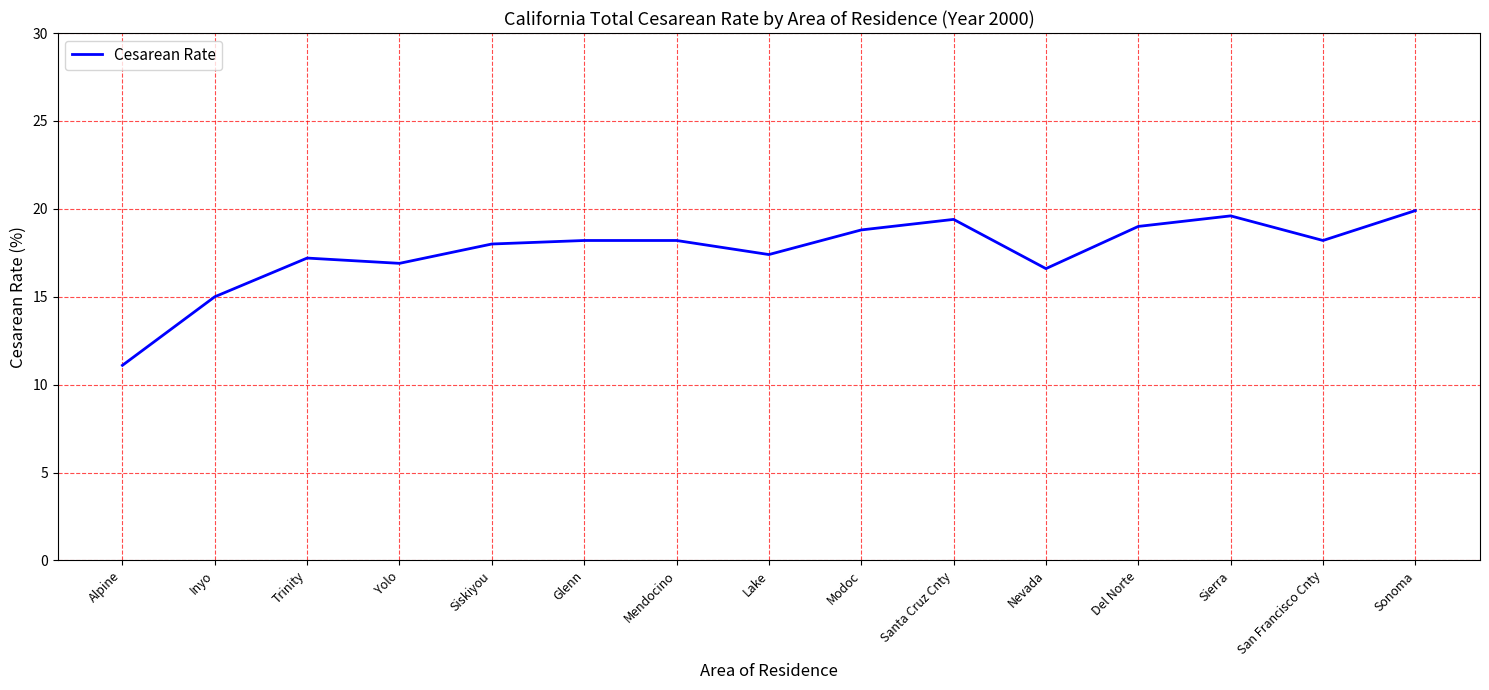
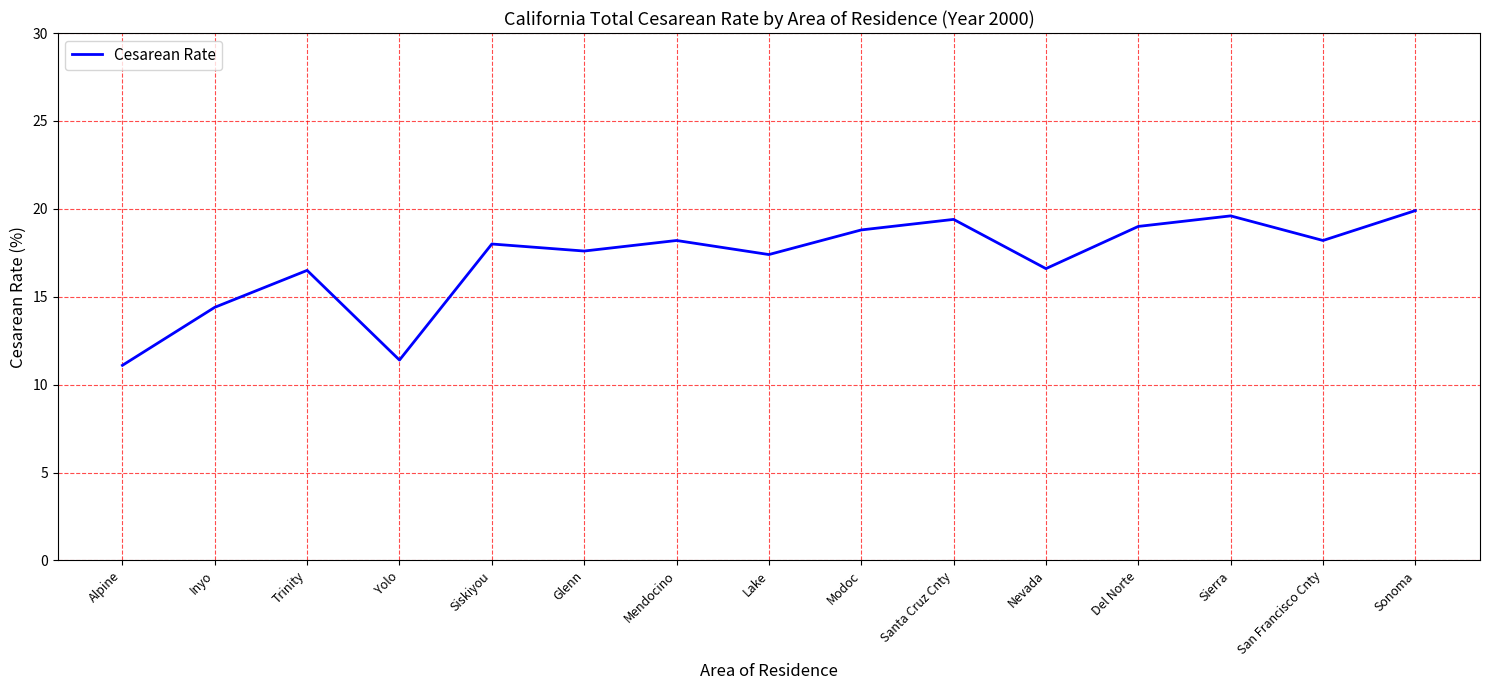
Inyo: 15.0 -> 14.4
Trinity: 17.2 -> 16.5
Yolo: 16.9 -> 11.4
Glenn: 18.2 -> 17.6
